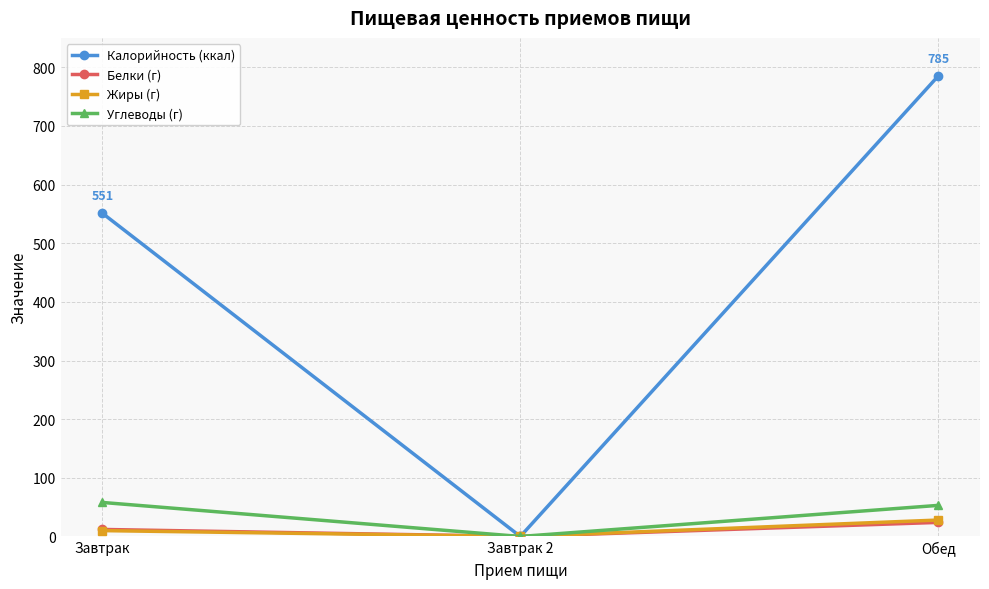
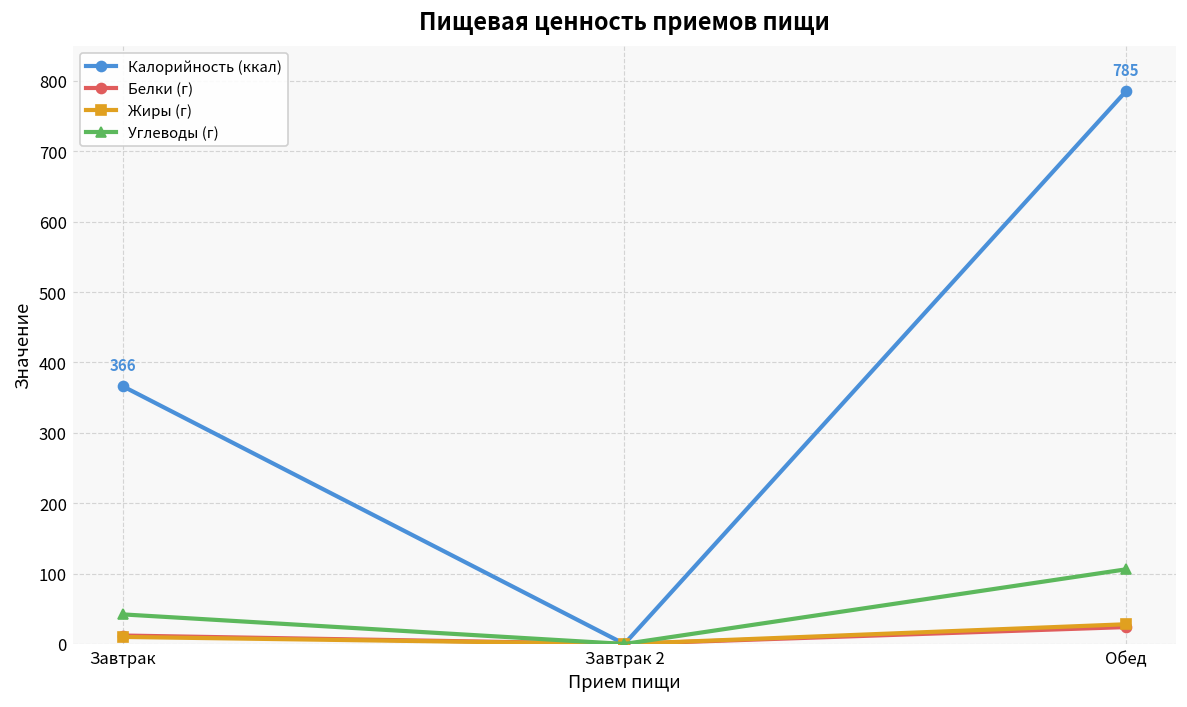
Калорийность (ккал), Завтрак: 551 -> 366
Углеводы (г), Завтрак: 60 -> 40
Углеводы (г), Обед: 50 -> 110
